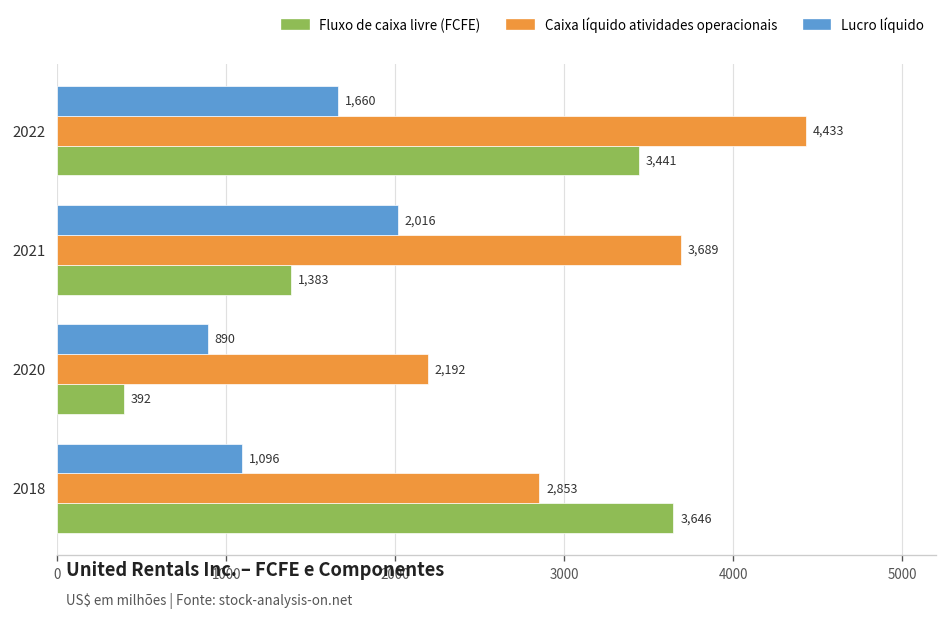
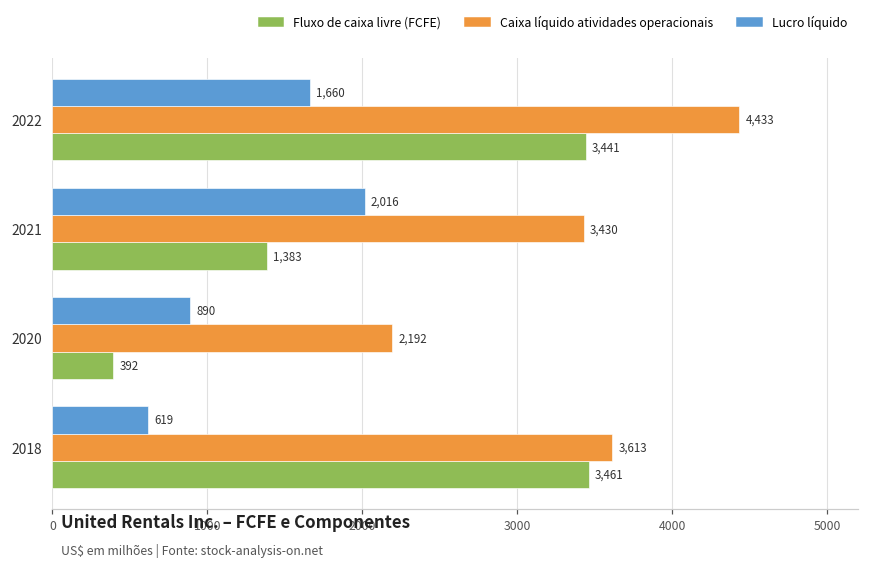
Caixa líquido atividades operacionais, 2021: 3,689 -> 3,430
Lucro líquido, 2018: 1,096 -> 619
Caixa líquido atividades operacionais, 2018: 2,853 -> 3,613
Fluxo de caixa livre (FCFE), 2018: 3,646 -> 3,461
